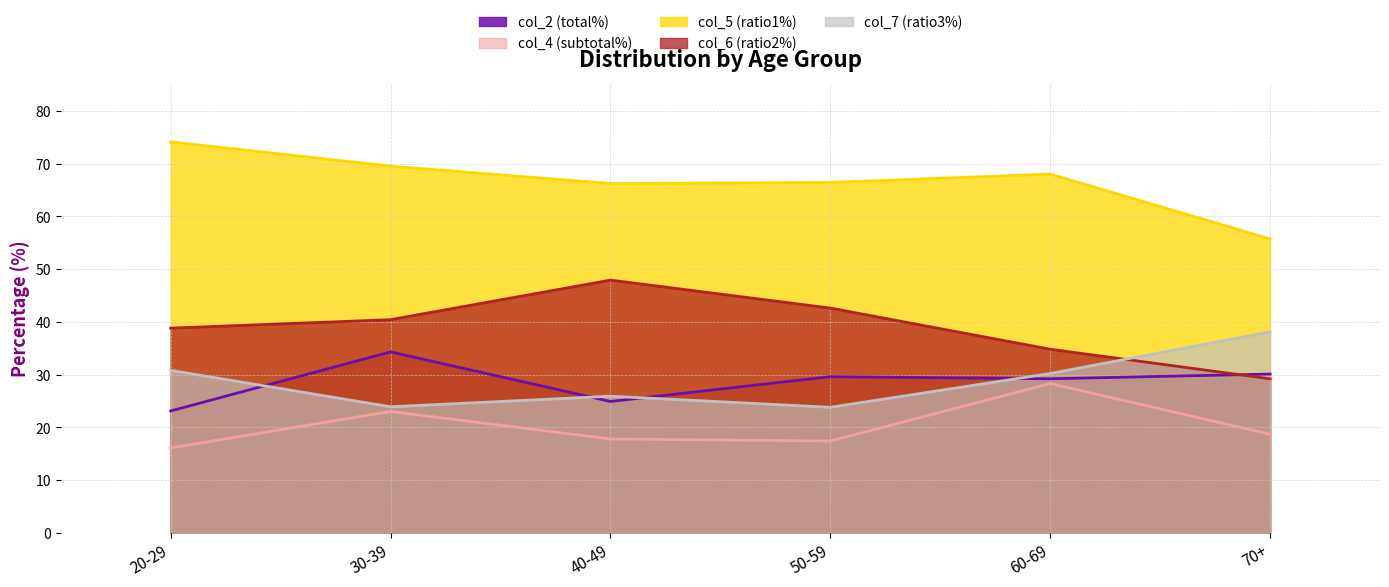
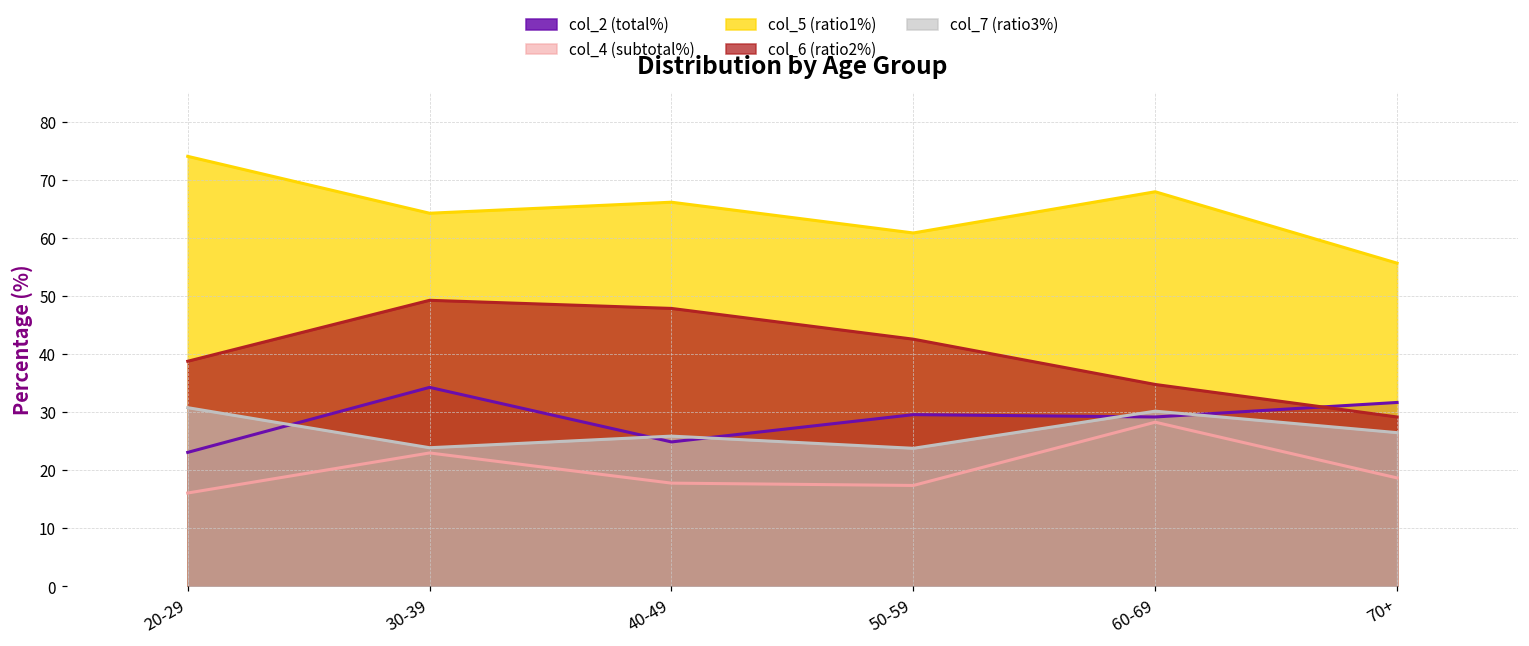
col_5 (ratio1%), 30-39: 70 -> 64
col_6 (ratio2%), 30-39: 40 -> 49
col_5 (ratio1%), 50-59: 66 -> 61
col_2 (total%), 70+: 30 -> 32
col_7 (ratio3%), 70+: 38 -> 27
